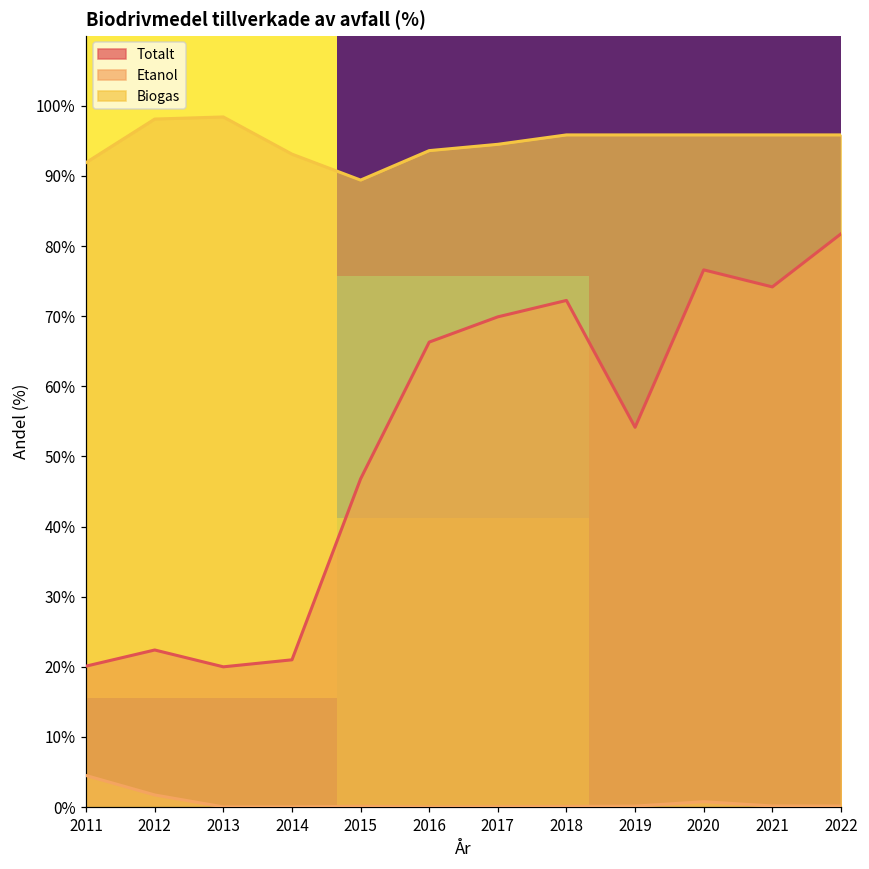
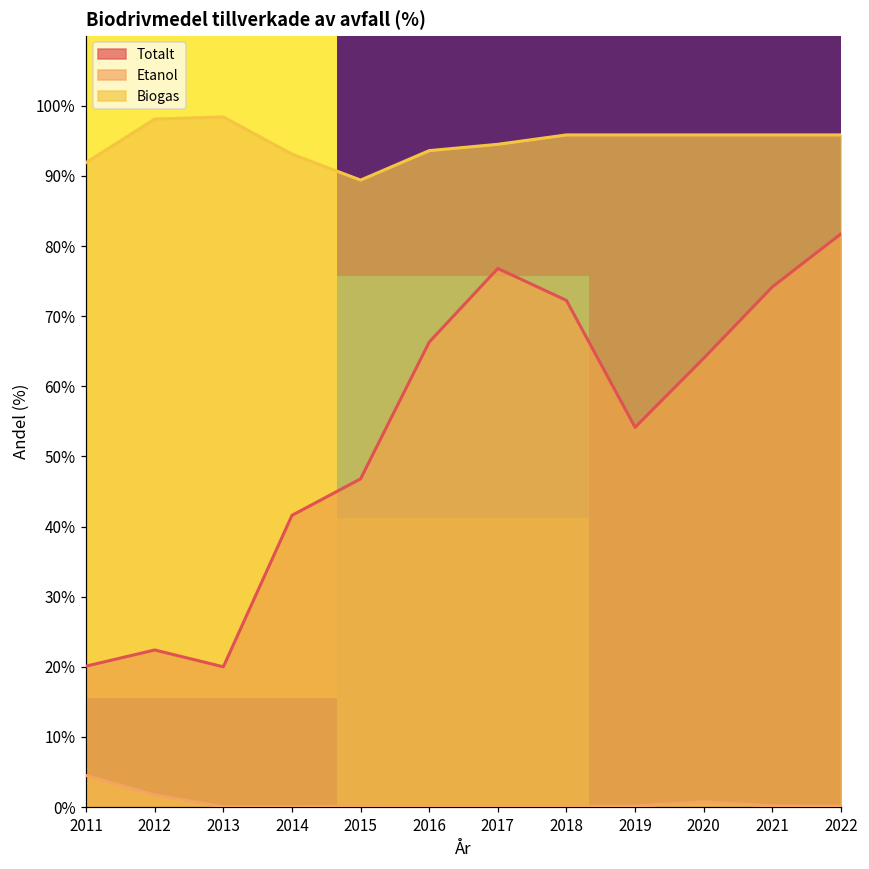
Totalt, 2014: 21% -> 42%
Totalt, 2017: 70% -> 77%
Totalt, 2020: 77% -> 64%
